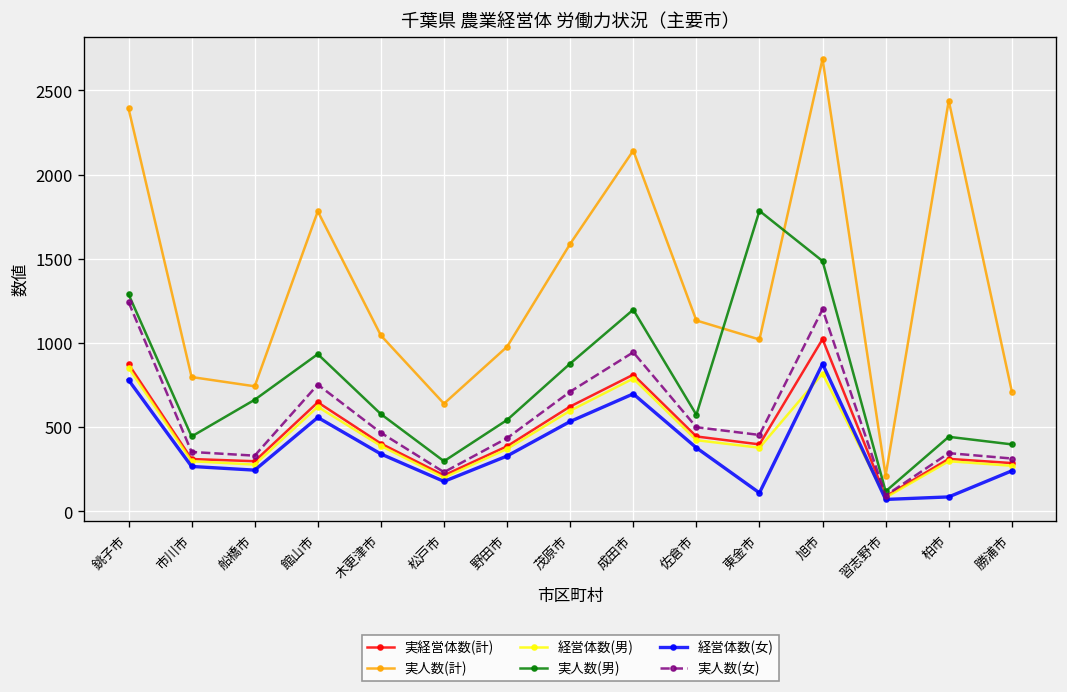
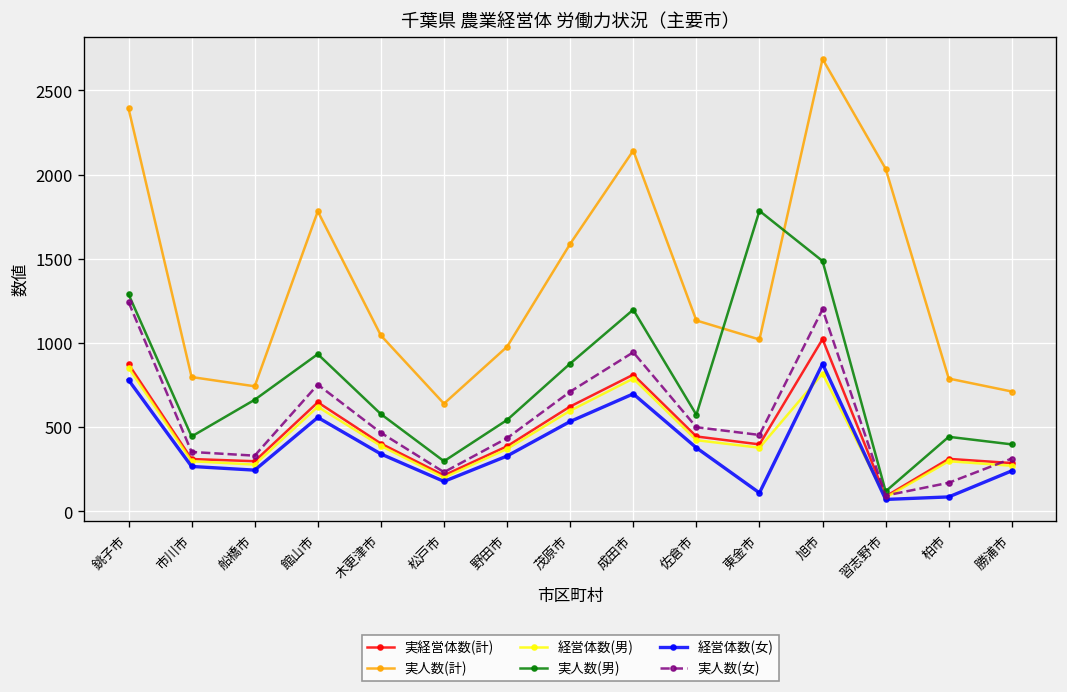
実人数(計), 習志野市: 210 -> 2040
実人数(計), 柏市: 2440 -> 790
実人数(女), 柏市: 350 -> 170
